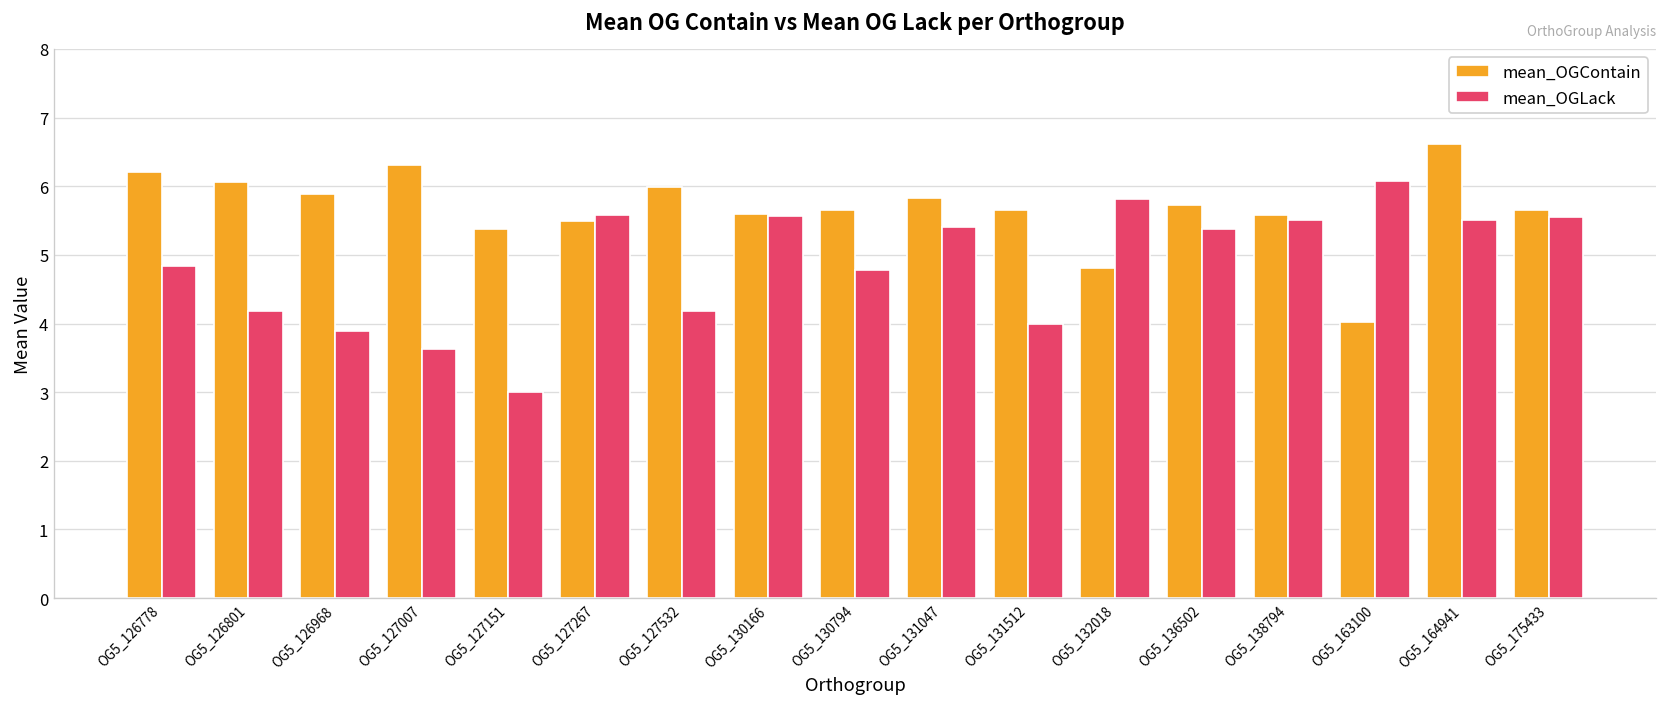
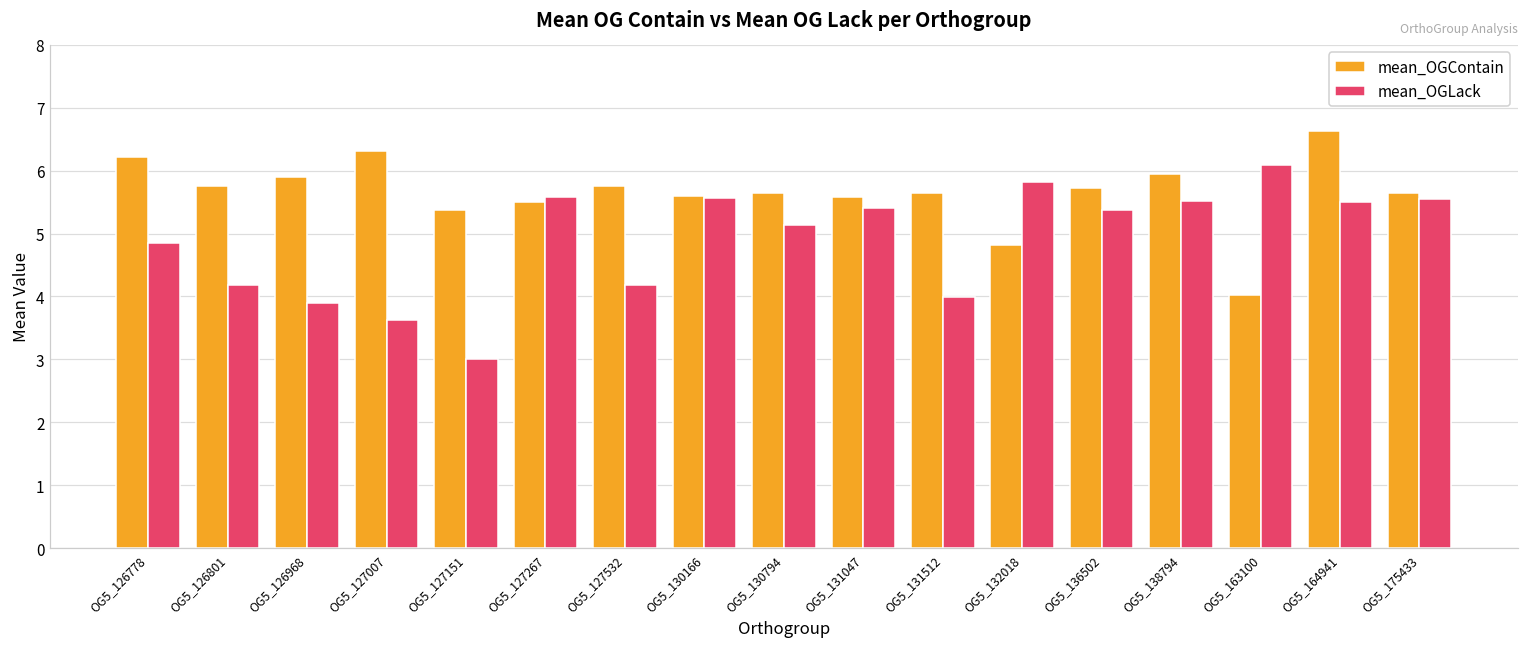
mean_OGContain, OG5_126801: 6.1 -> 5.8
mean_OGContain, OG5_127532: 6.0 -> 5.8
mean_OGLack, OG5_130794: 4.8 -> 5.1
mean_OGContain, OG5_131047: 5.8 -> 5.6
mean_OGContain, OG5_138794: 5.6 -> 5.9
